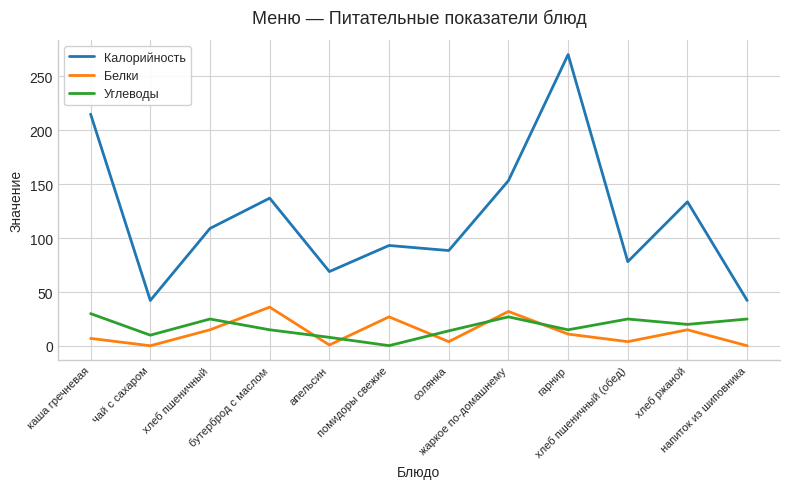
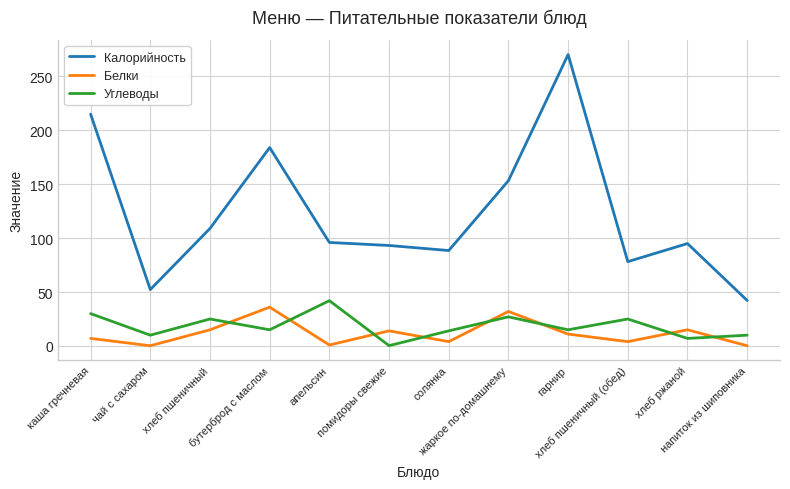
Калорийность, чай с сахаром: 42 -> 52
Калорийность, бутерброд с маслом: 137 -> 184
Калорийность, апельсин: 69 -> 96
Углеводы, апельсин: 8 -> 42
Белки, помидоры свежие: 27 -> 14
Калорийность, хлеб ржаной: 134 -> 95
Углеводы, хлеб ржаной: 20 -> 7
Углеводы, напиток из шиповника: 25 -> 10
